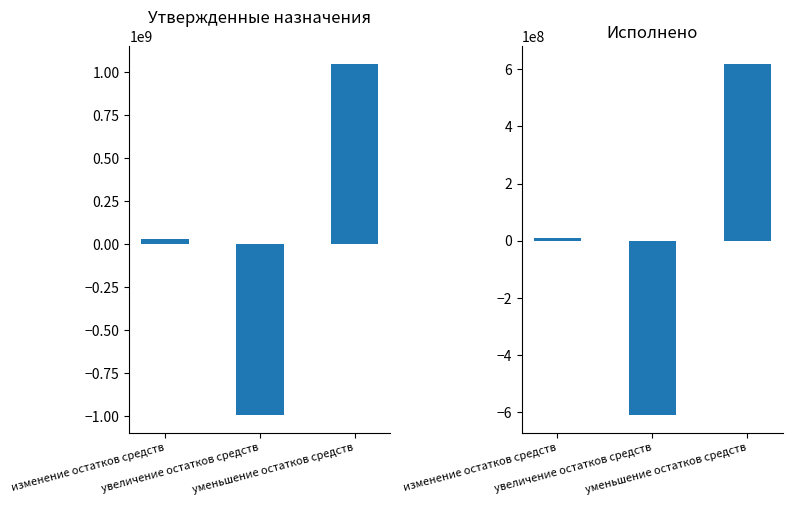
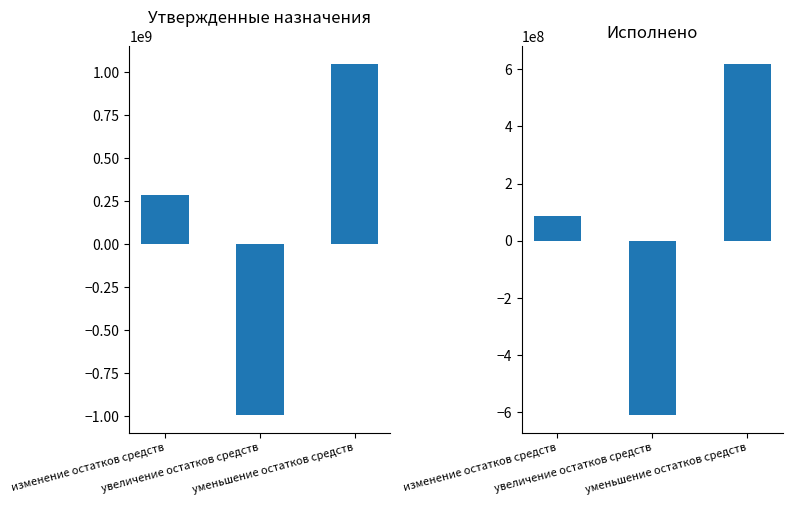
Утвержденные назначения, изменение остатков средств: 30000000 -> 290000000
Исполнено, изменение остатков средств: 10000000 -> 90000000
